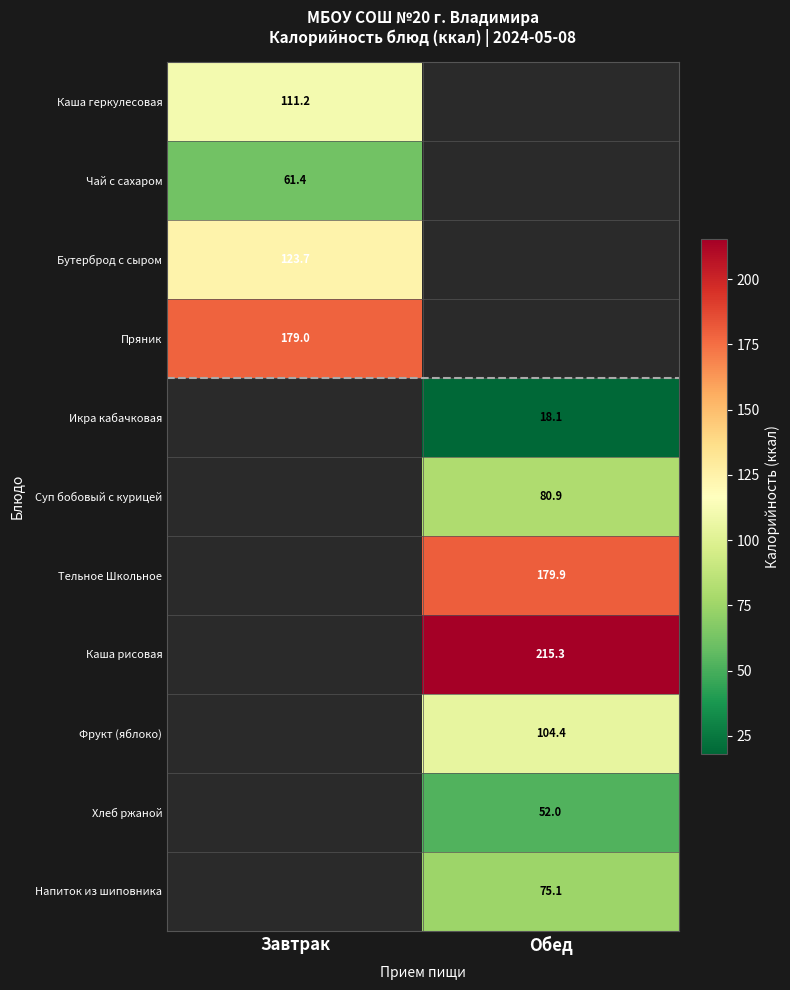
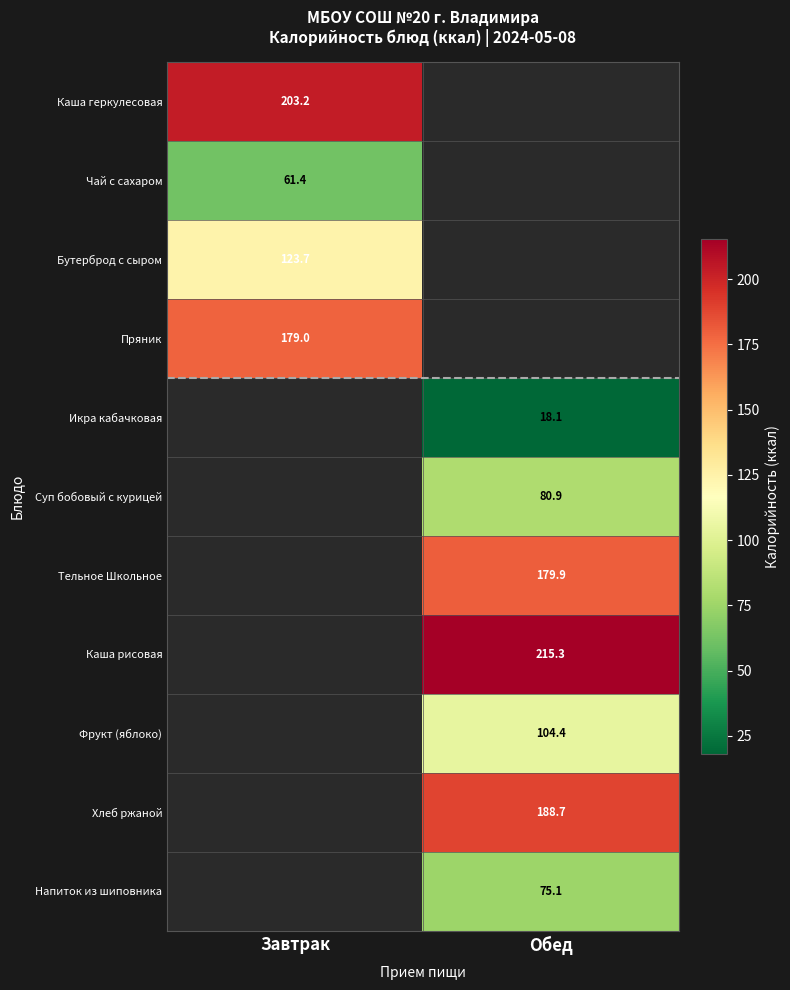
Каша геркулесовая, Завтрак: 111.2 -> 203.2
Хлеб ржаной, Обед: 52.0 -> 188.7
